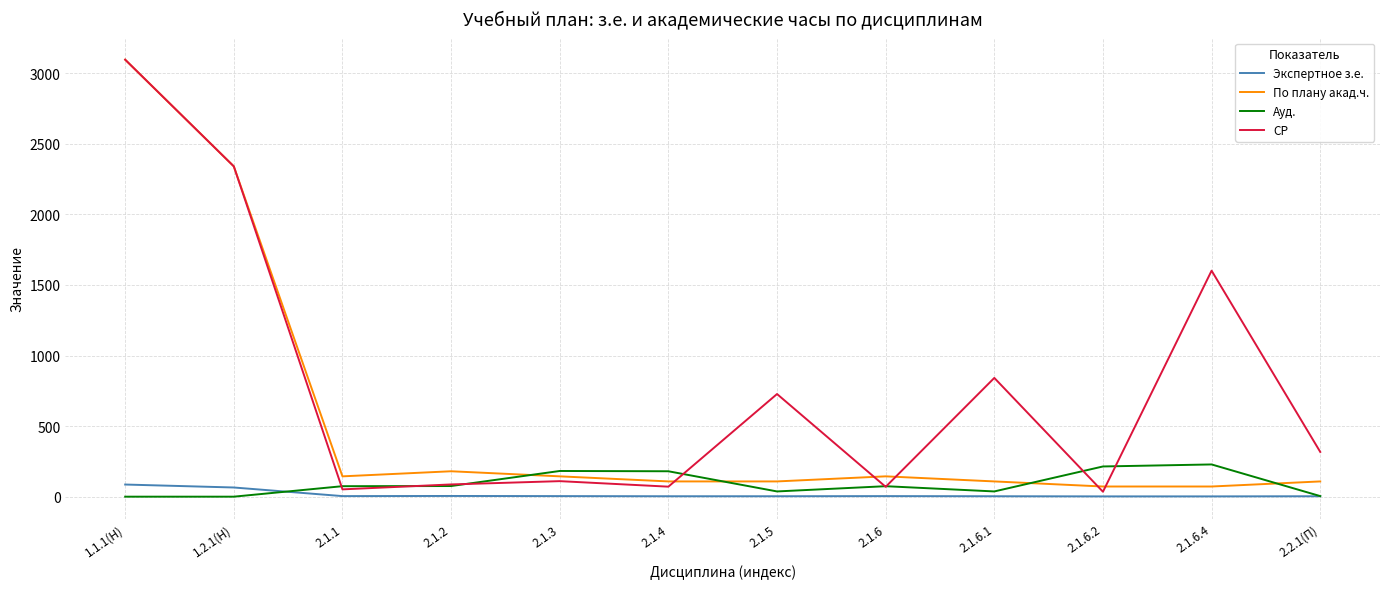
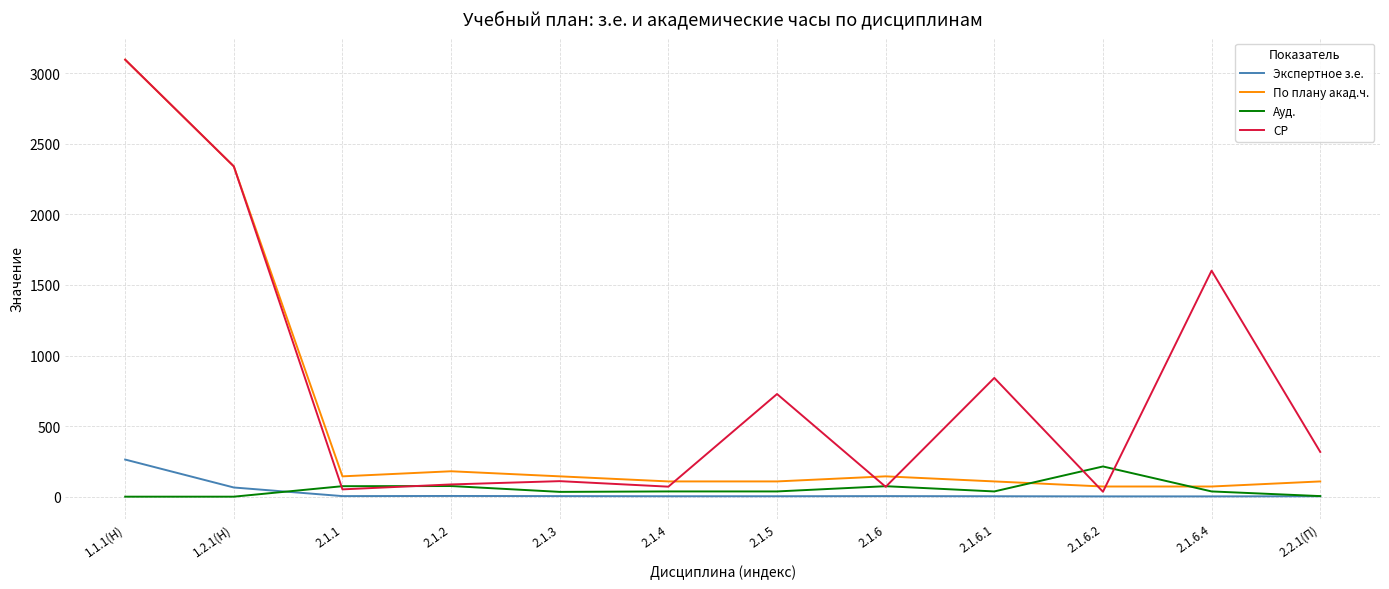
Экспертное з.е., 1.1.1(Н): 90 -> 260
Ауд., 2.1.3: 180 -> 30
Ауд., 2.1.4: 180 -> 40
Ауд., 2.1.6.4: 230 -> 40
